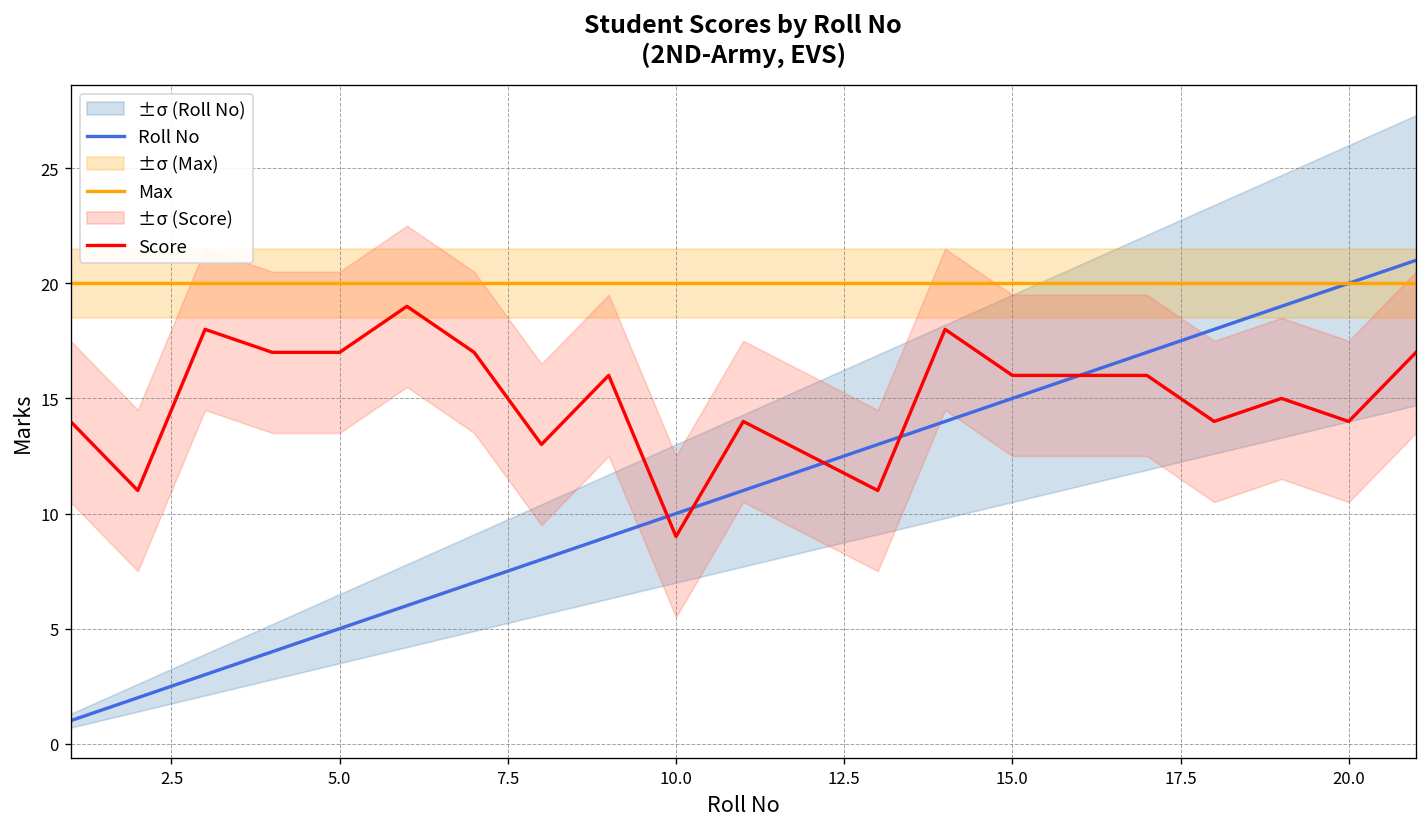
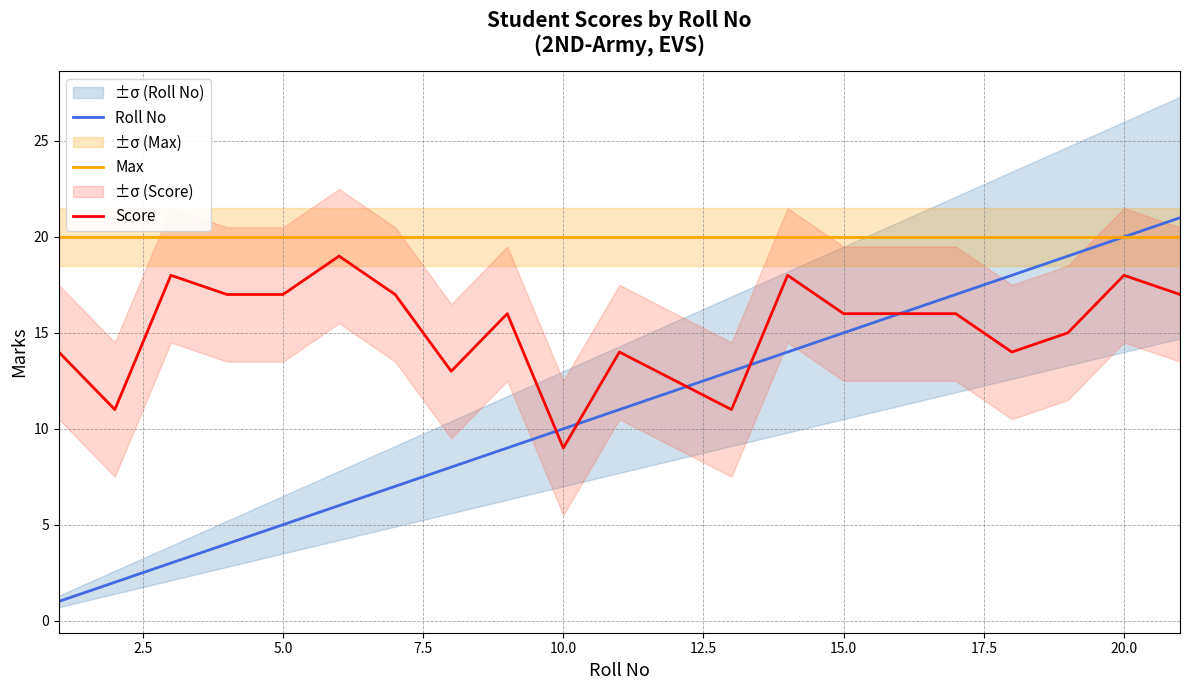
Score, 20.0: 14 -> 18
